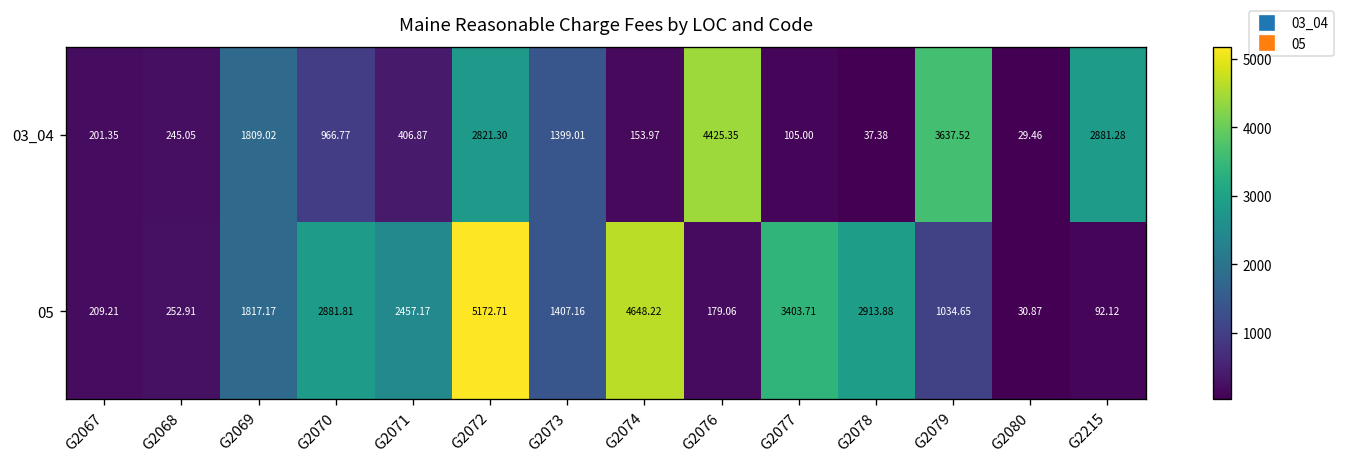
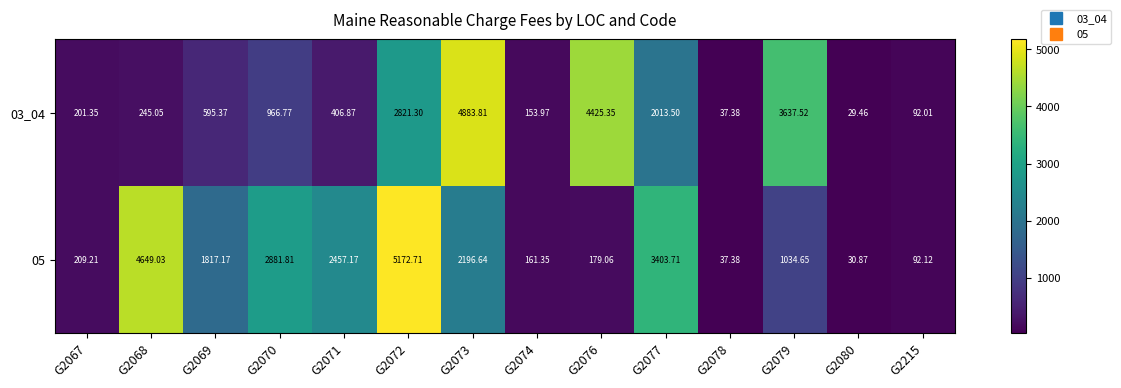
03_04, G2069: 1809.02 -> 595.37
03_04, G2073: 1399.01 -> 4883.81
03_04, G2077: 105.00 -> 2013.50
03_04, G2215: 2881.28 -> 92.01
05, G2068: 252.91 -> 4649.03
05, G2073: 1407.16 -> 2196.64
05, G2074: 4648.22 -> 161.35
05, G2078: 2913.88 -> 37.38
